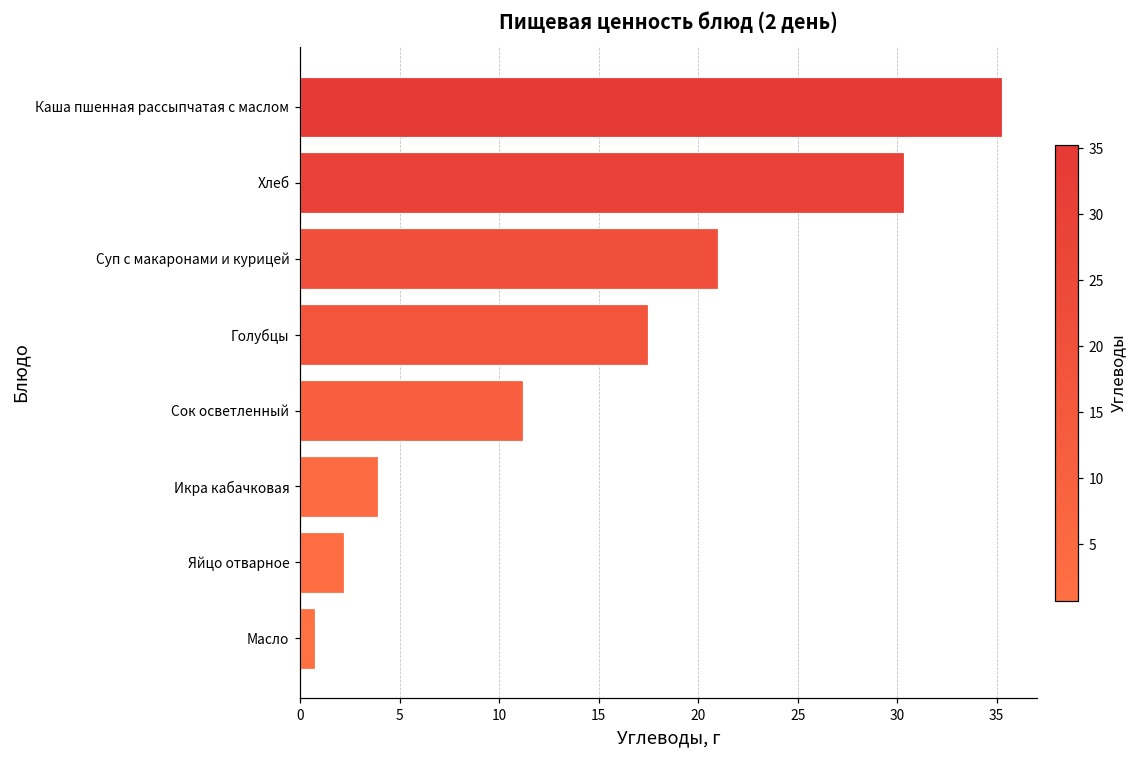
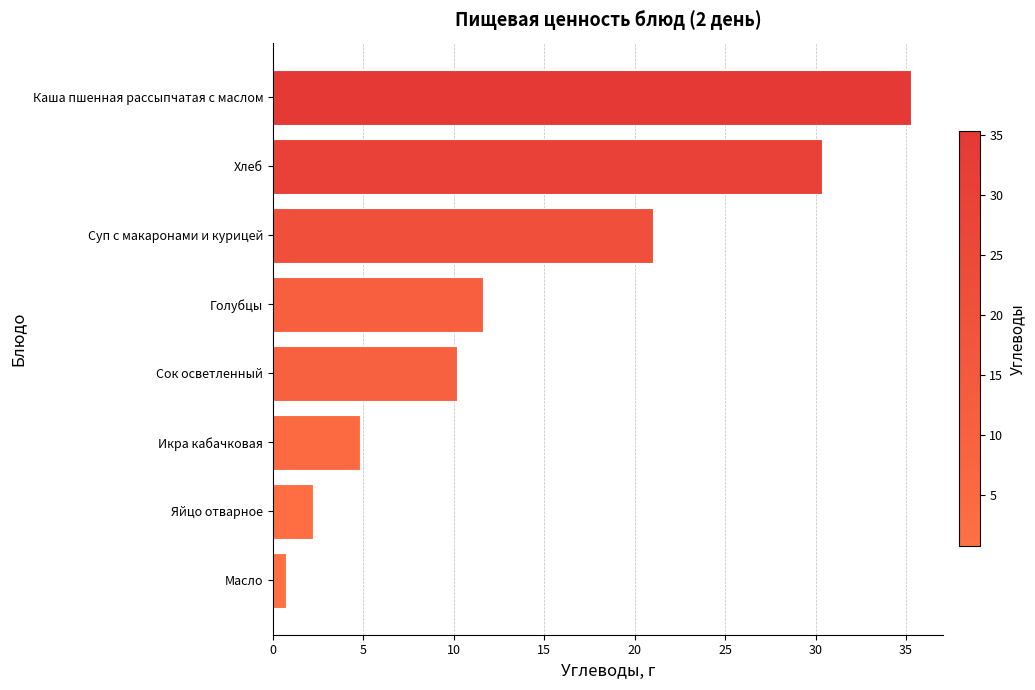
Голубцы: 17.5 -> 11.6
Сок осветленный: 11.2 -> 10.2
Икра кабачковая: 3.9 -> 4.8
